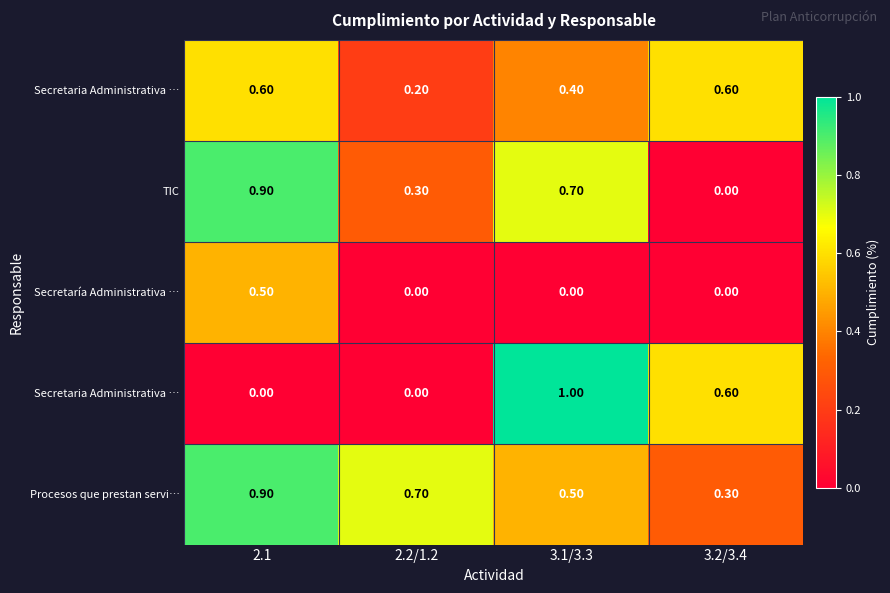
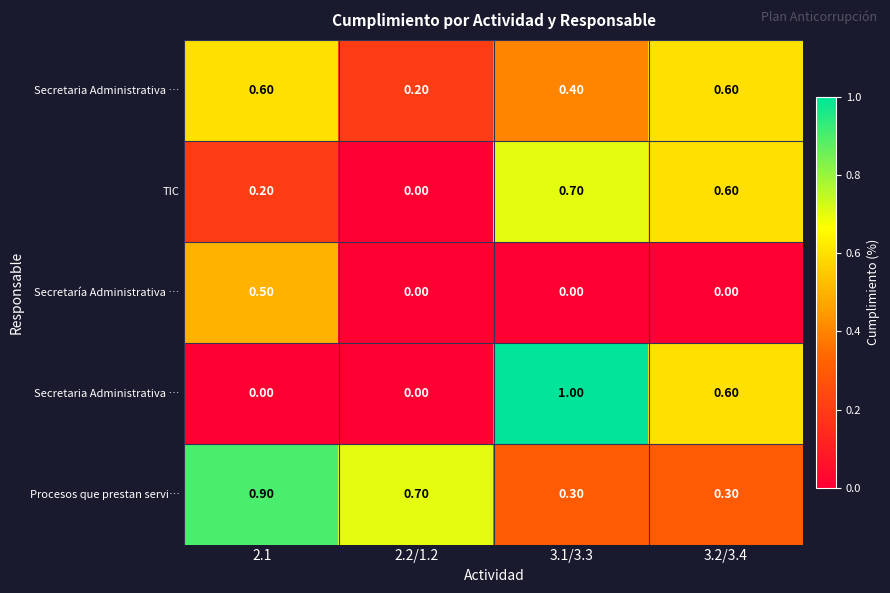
TIC, 2.1: 0.90 -> 0.20
TIC, 2.2/1.2: 0.30 -> 0.00
TIC, 3.2/3.4: 0.00 -> 0.60
Procesos que prestan servi…, 3.1/3.3: 0.50 -> 0.30
